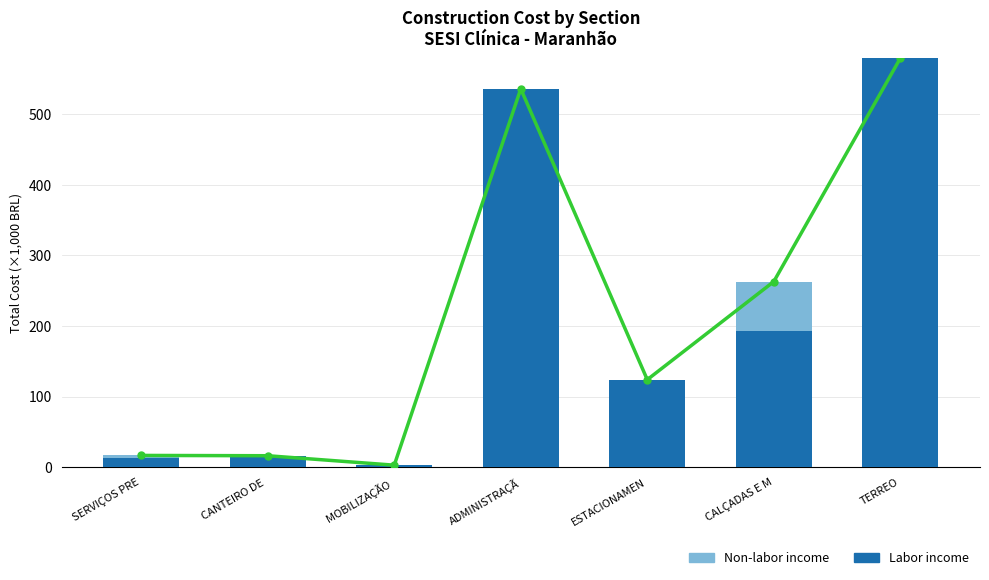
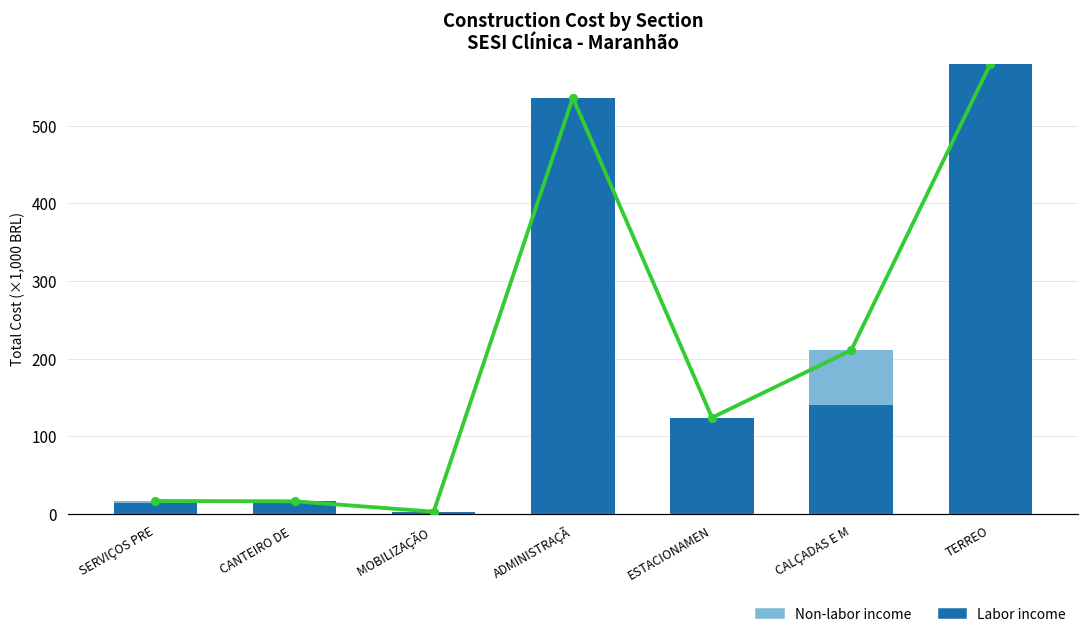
Labor income, CALÇADAS E M: 190 -> 140
